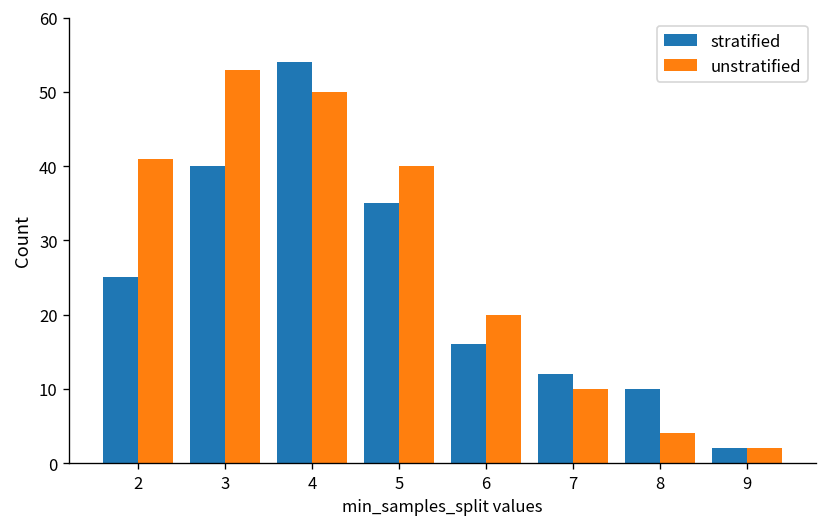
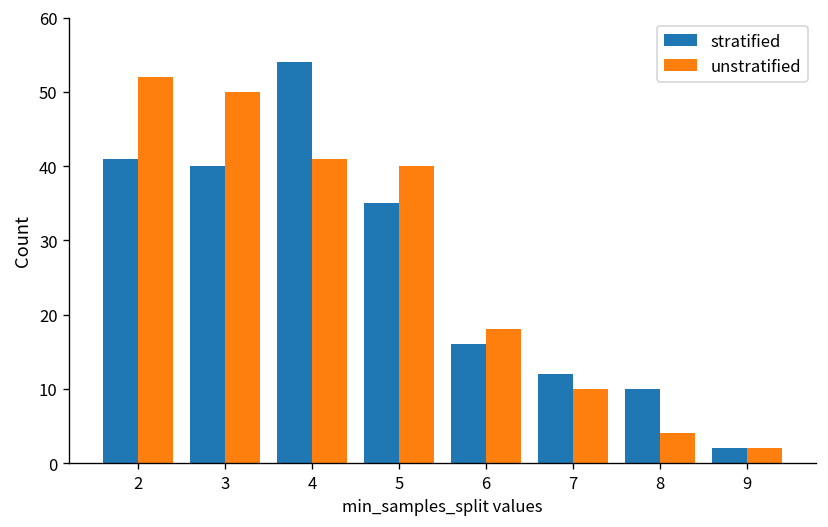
stratified, 2: 25 -> 41
unstratified, 2: 41 -> 52
unstratified, 3: 53 -> 50
unstratified, 4: 50 -> 41
unstratified, 6: 20 -> 18
